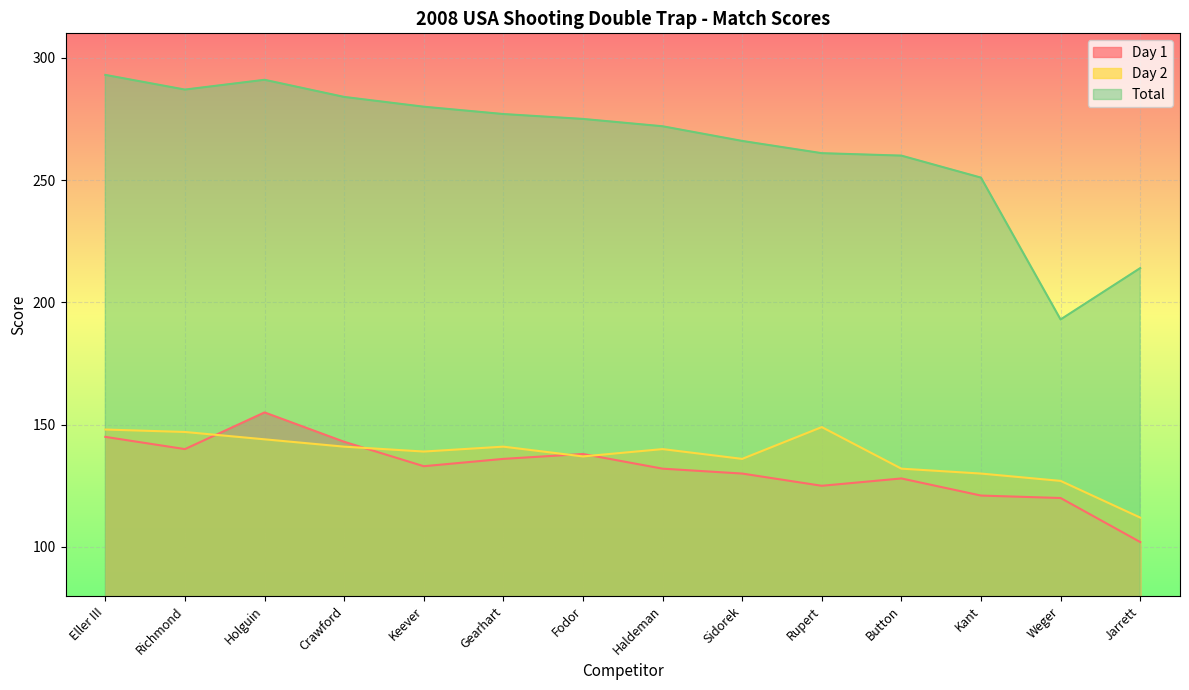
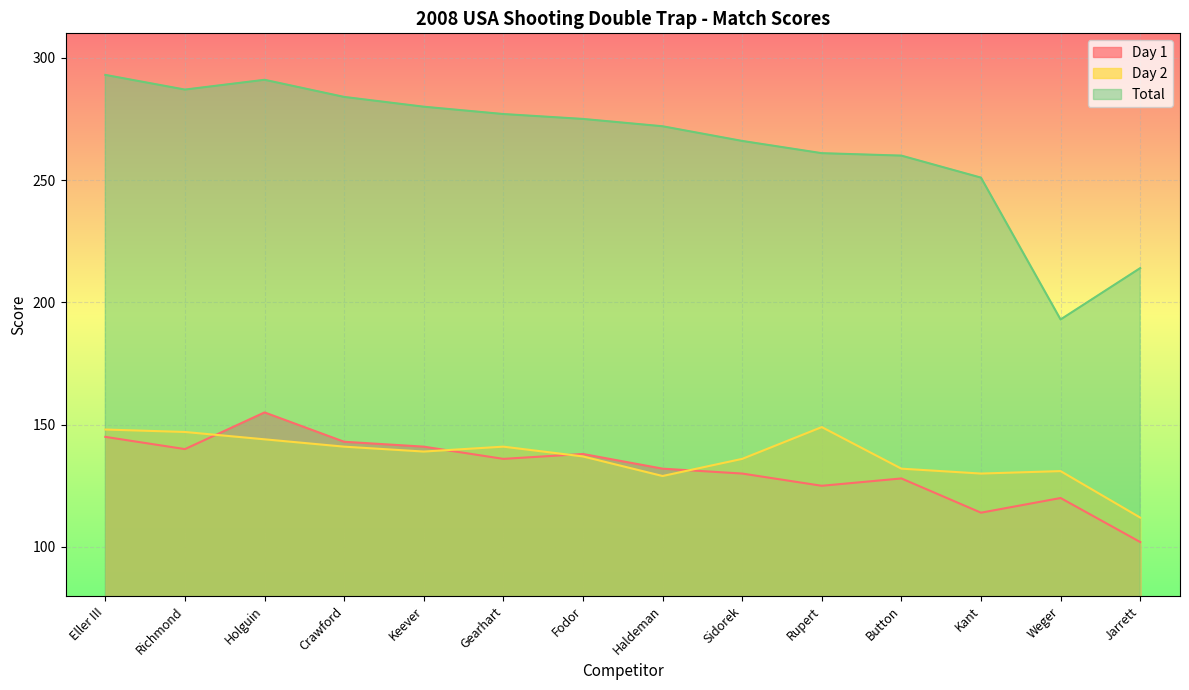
Day 1, Keever: 133 -> 141
Day 2, Haldeman: 140 -> 129
Day 1, Kant: 121 -> 114
Day 2, Weger: 127 -> 131
